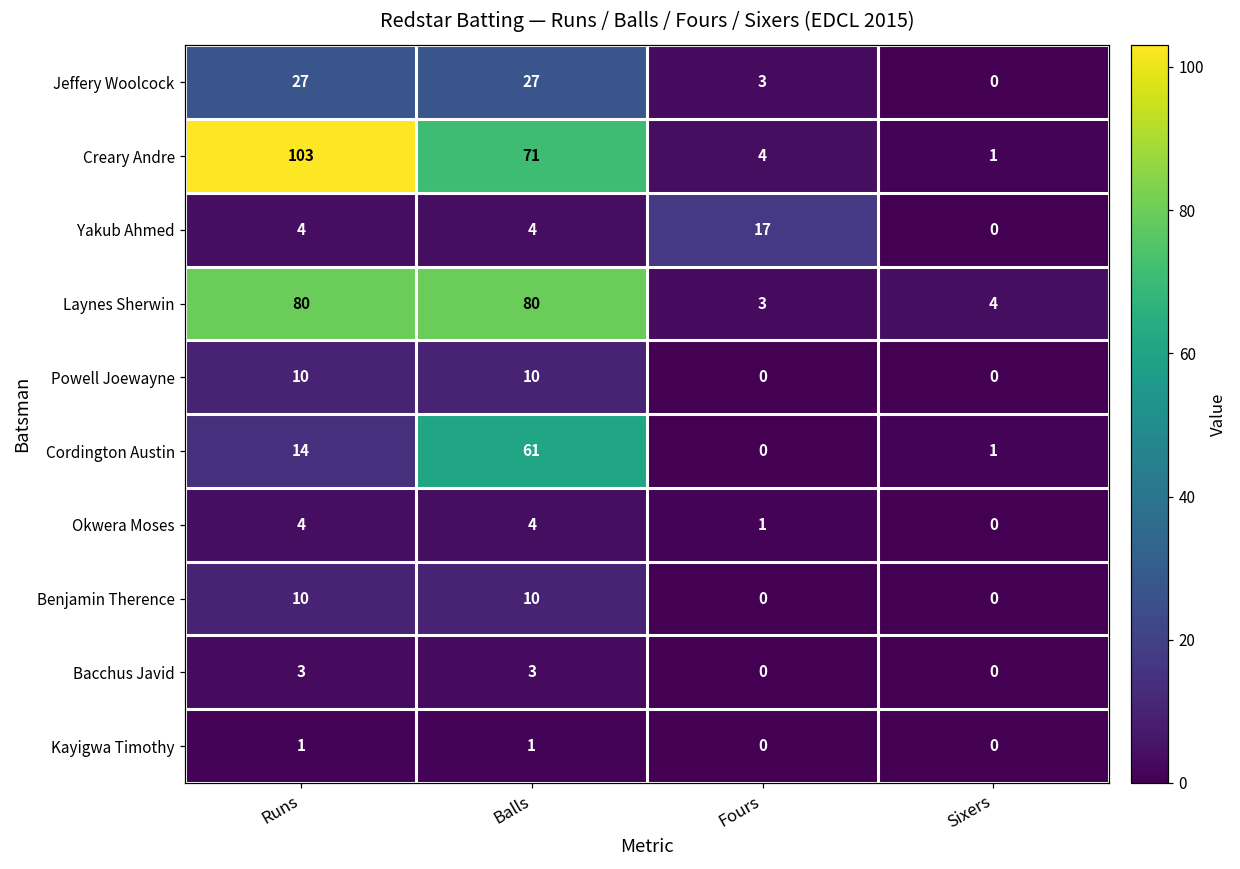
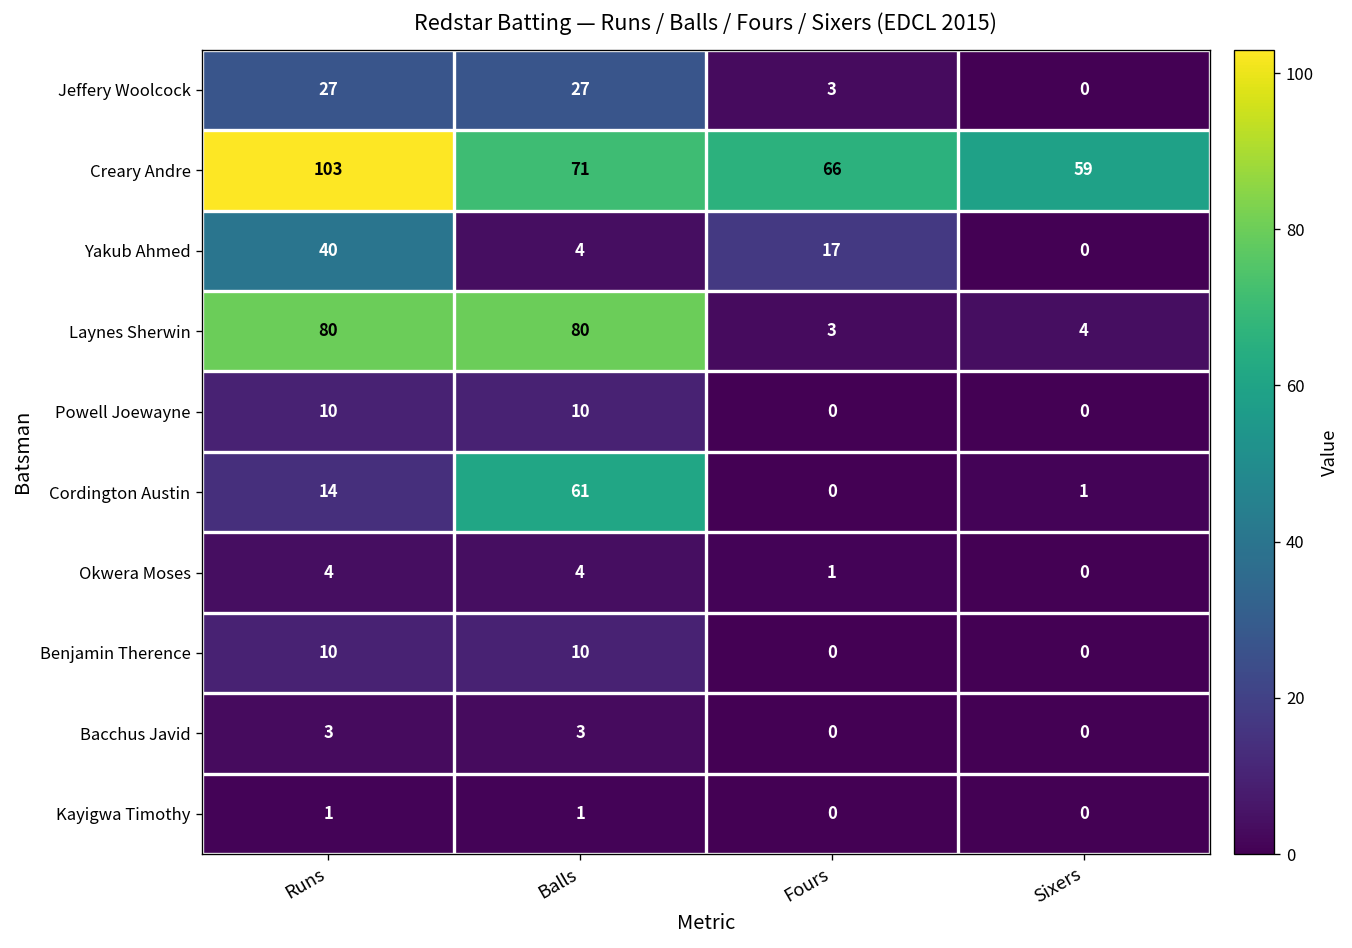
Creary Andre, Fours: 4 -> 66
Creary Andre, Sixers: 1 -> 59
Yakub Ahmed, Runs: 4 -> 40
